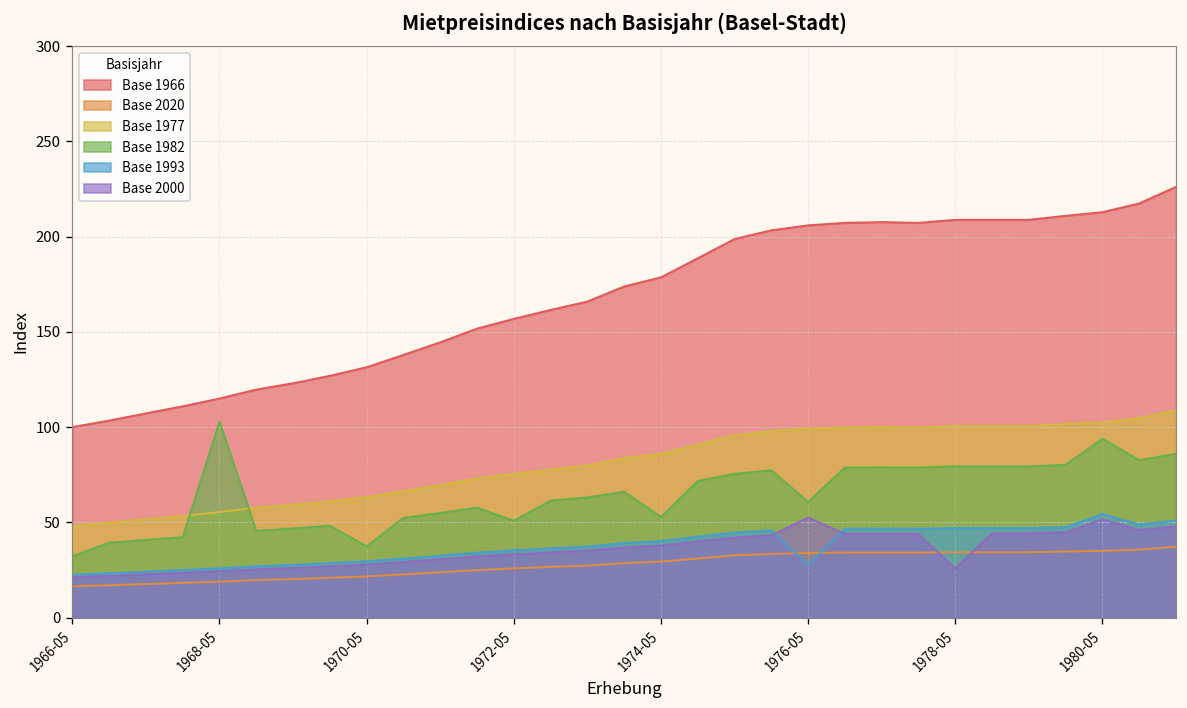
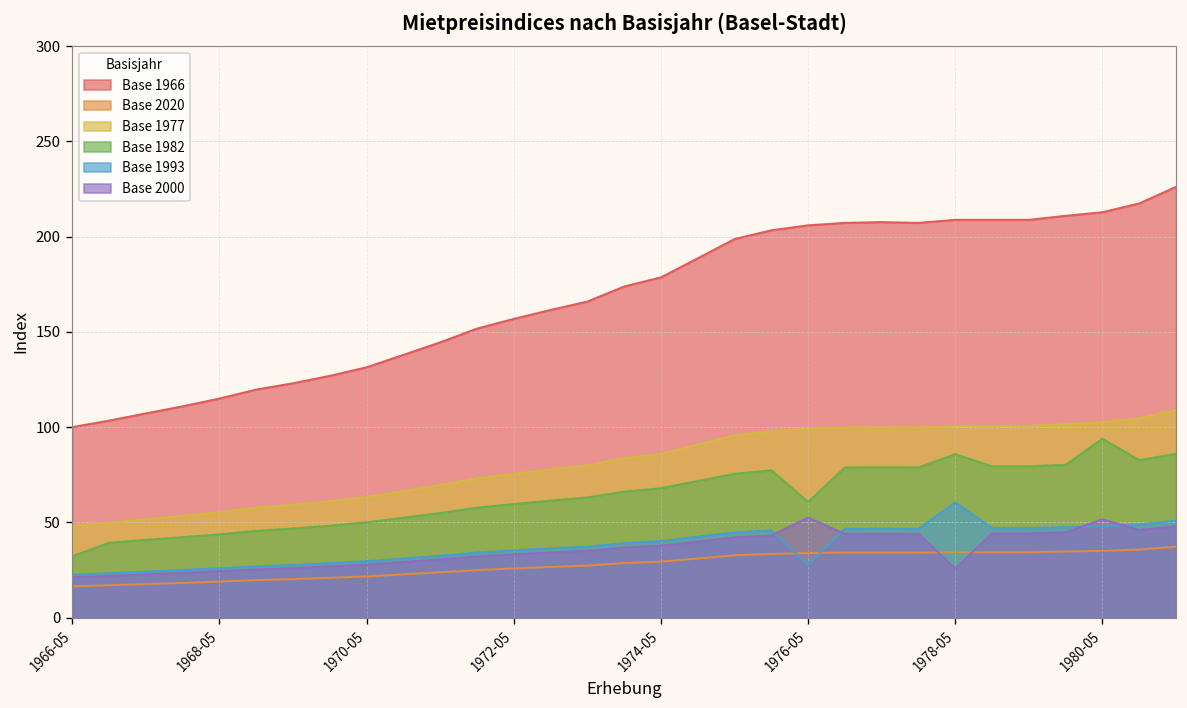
Base 1982, 1968-05: 103 -> 44
Base 1982, 1970-05: 37 -> 50
Base 1982, 1972-05: 51 -> 60
Base 1982, 1974-05: 53 -> 68
Base 1982, 1978-05: 79 -> 86
Base 1993, 1978-05: 47 -> 61
Base 1993, 1980-05: 54 -> 48
